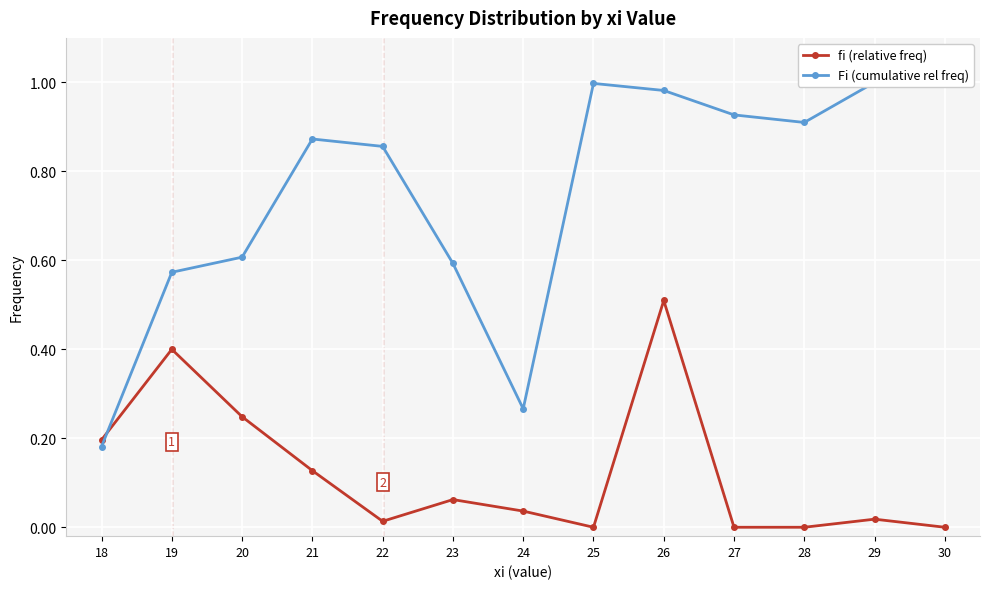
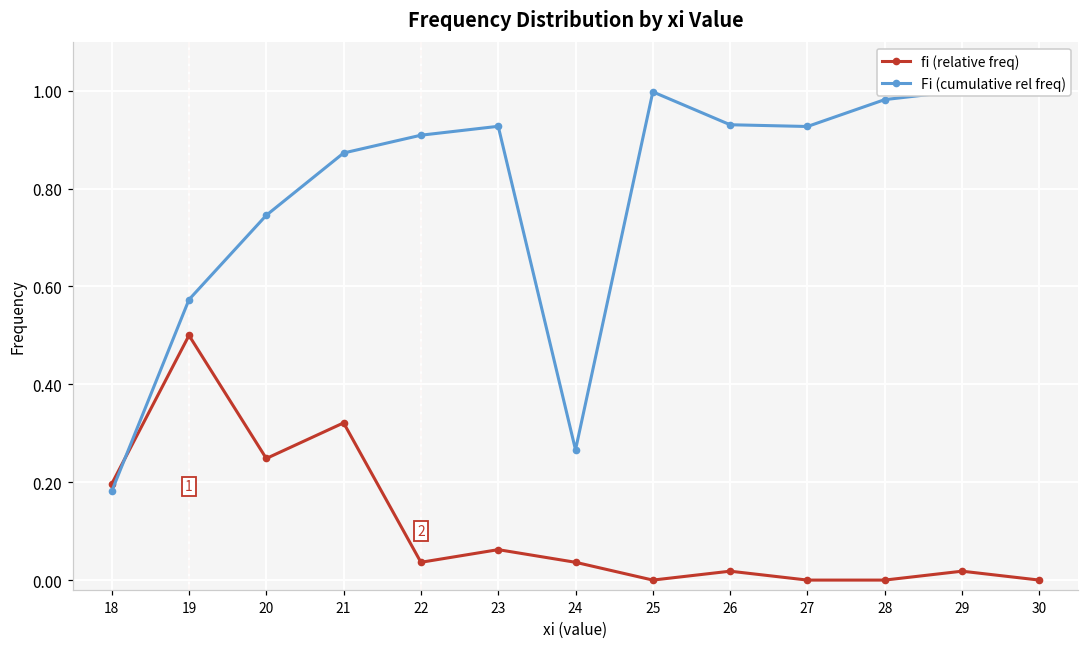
fi (relative freq), 19: 0.4 -> 0.5
Fi (cumulative rel freq), 20: 0.61 -> 0.75
fi (relative freq), 21: 0.13 -> 0.32
fi (relative freq), 22: 0.01 -> 0.04
Fi (cumulative rel freq), 22: 0.86 -> 0.91
Fi (cumulative rel freq), 23: 0.59 -> 0.93
fi (relative freq), 26: 0.51 -> 0.02
Fi (cumulative rel freq), 26: 0.98 -> 0.93
Fi (cumulative rel freq), 28: 0.91 -> 0.98
